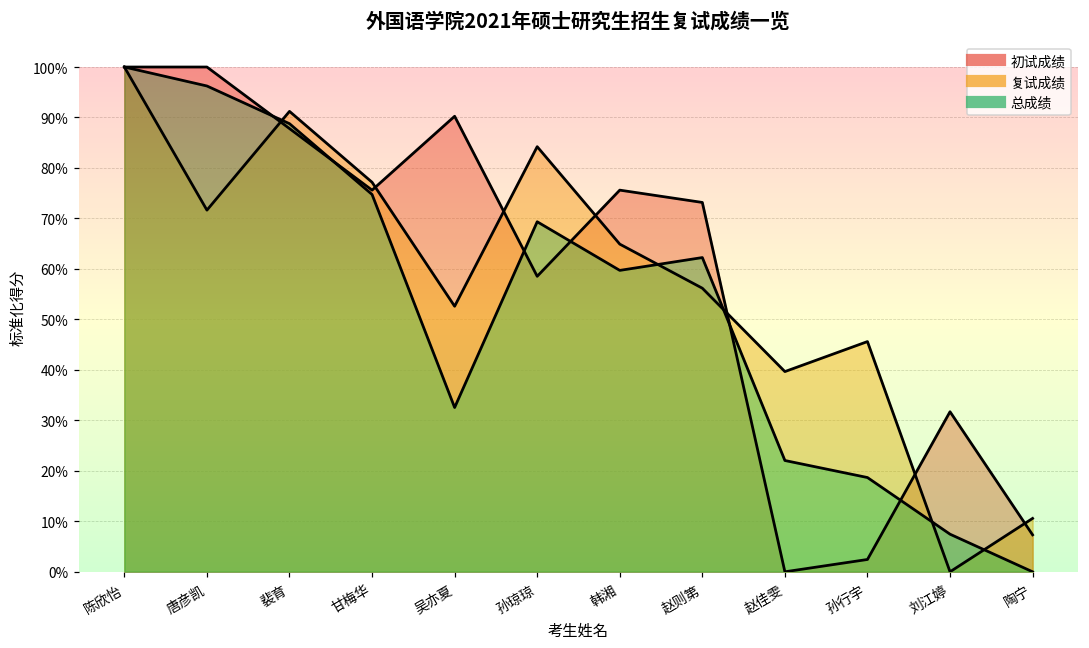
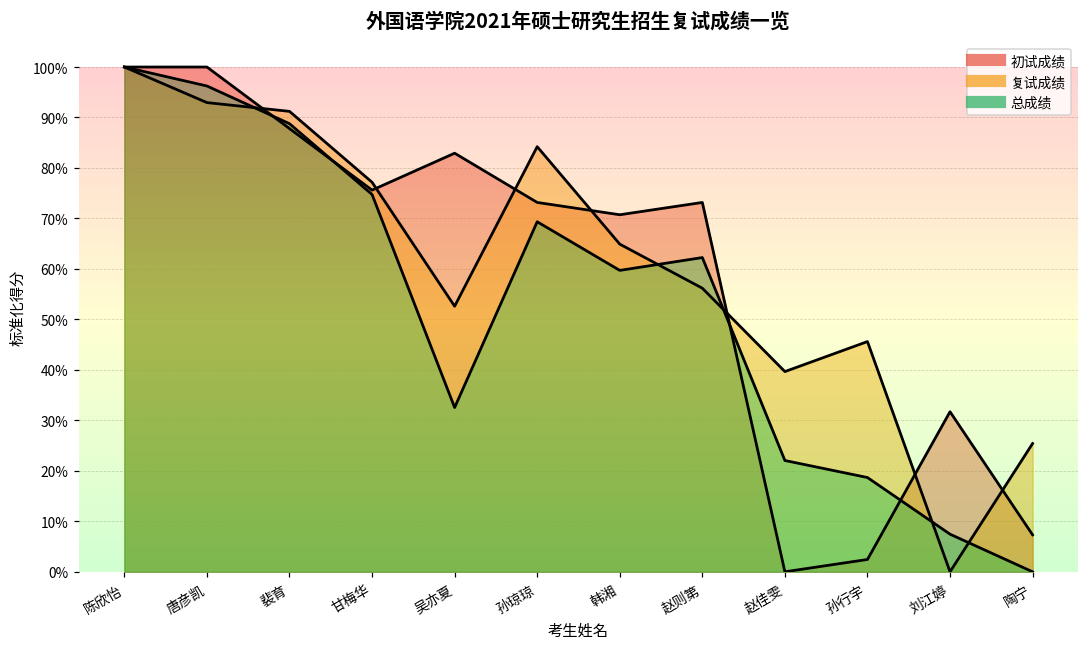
复试成绩, 唐彦凯: 72% -> 93%
初试成绩, 吴亦夏: 90% -> 83%
初试成绩, 孙琼琼: 59% -> 73%
初试成绩, 韩湘: 76% -> 71%
复试成绩, 陶宁: 11% -> 25%
